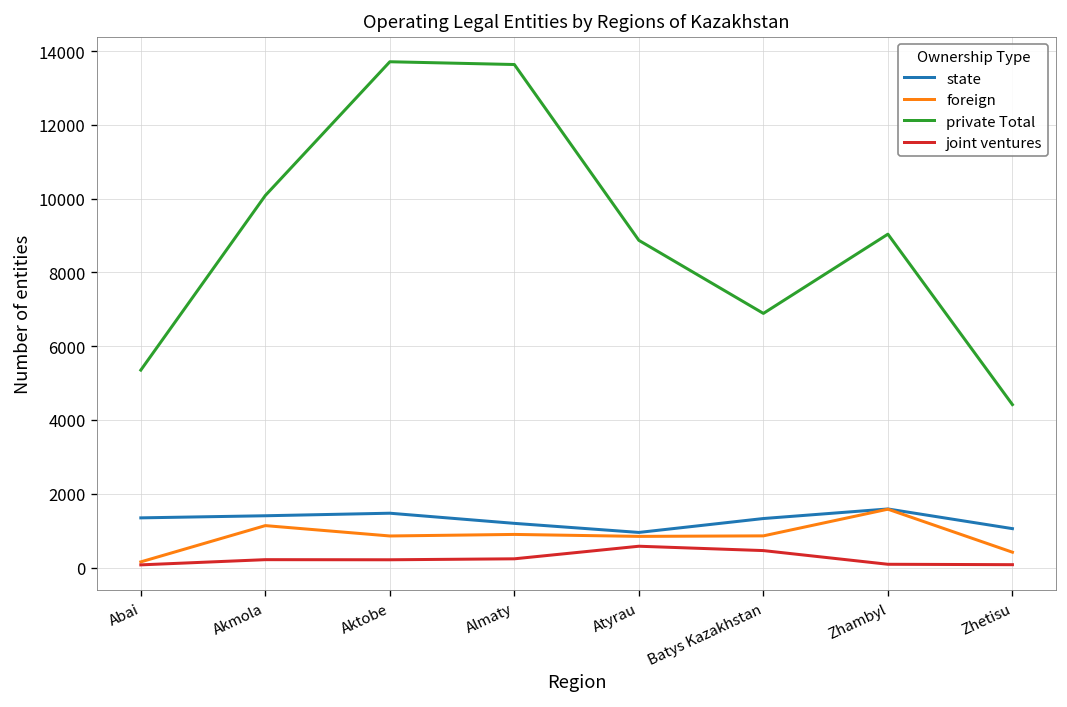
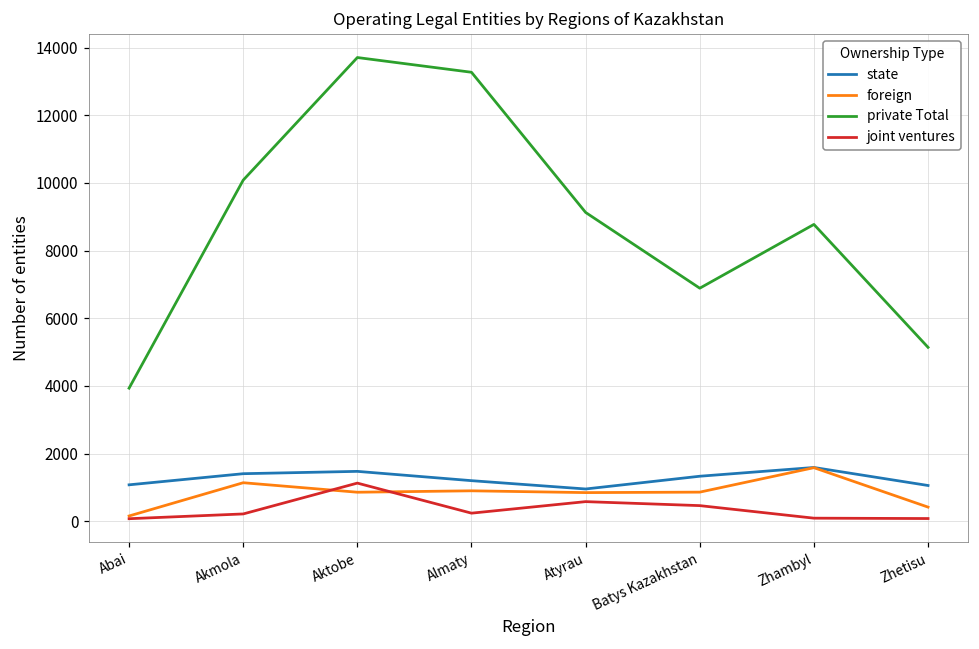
state, Abai: 1300 -> 1100
private Total, Abai: 5400 -> 3900
joint ventures, Aktobe: 200 -> 1100
private Total, Almaty: 13600 -> 13300
private Total, Atyrau: 8900 -> 9100
private Total, Zhambyl: 9000 -> 8800
private Total, Zhetisu: 4400 -> 5100
